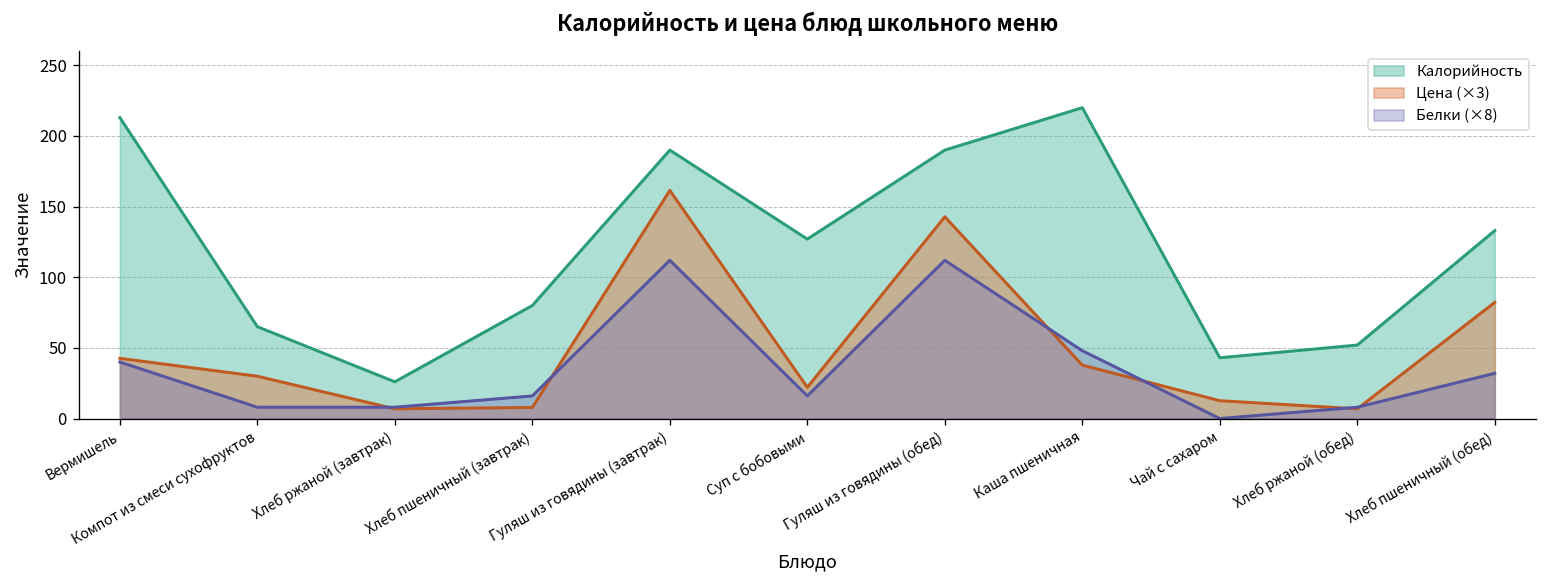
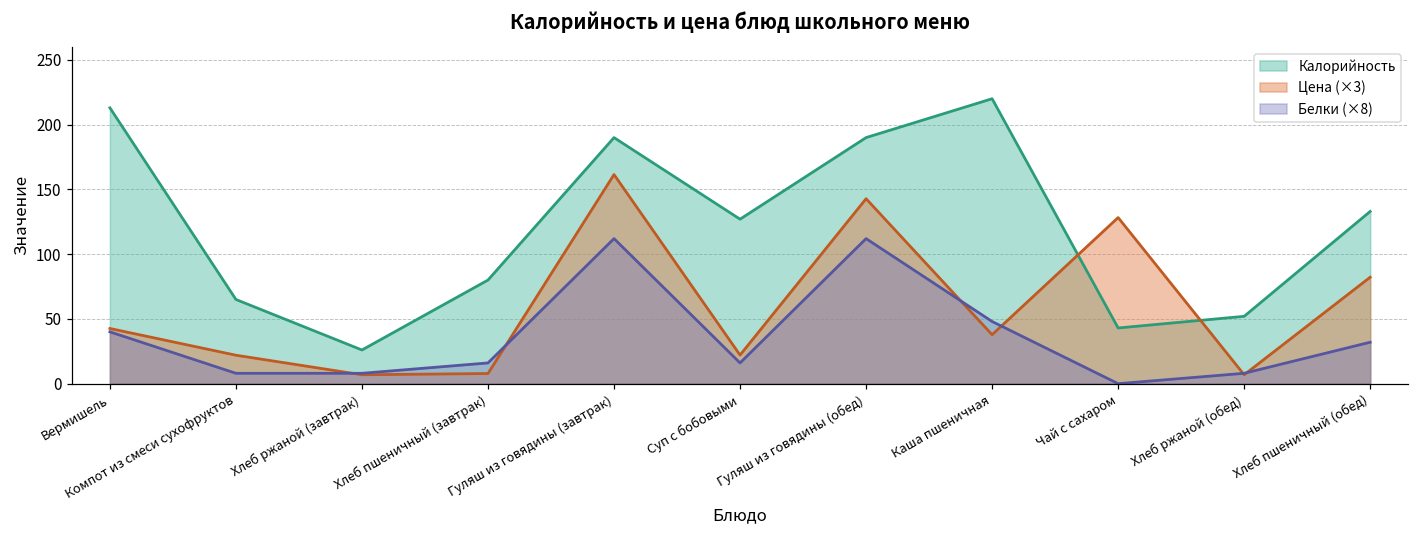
Цена (×3), Компот из смеси сухофруктов: 30 -> 22
Цена (×3), Чай с сахаром: 13 -> 128
